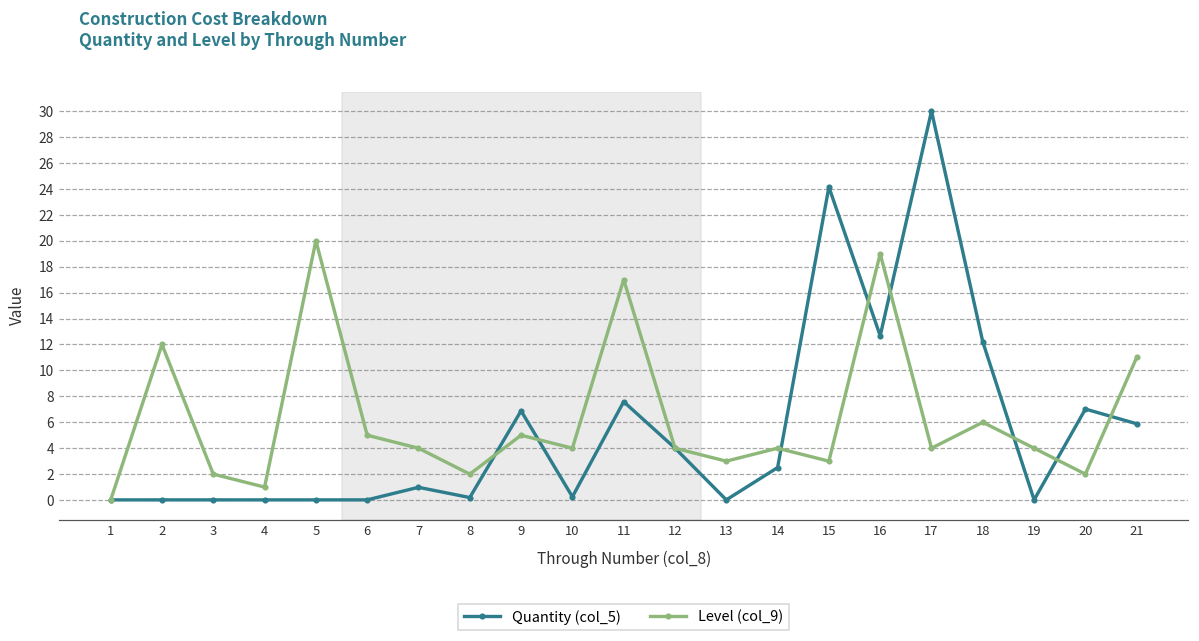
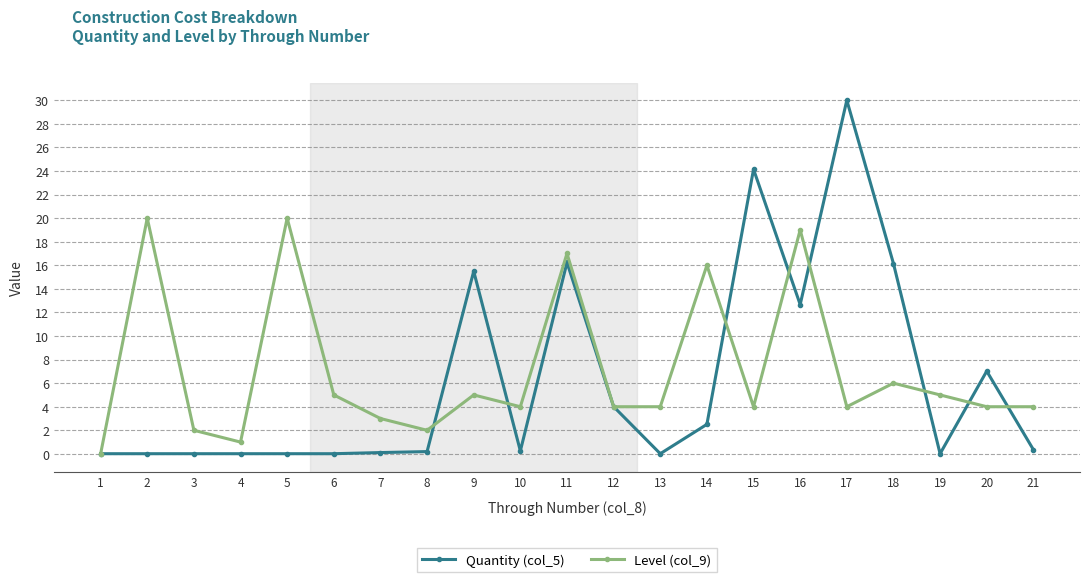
Level (col_9), 2: 12 -> 20
Quantity (col_5), 7: 1.0 -> 0.1
Level (col_9), 7: 4 -> 3
Quantity (col_5), 9: 6.9 -> 15.5
Quantity (col_5), 11: 7.6 -> 16.2
Level (col_9), 13: 3 -> 4
Level (col_9), 14: 4 -> 16
Level (col_9), 15: 3 -> 4
Quantity (col_5), 18: 12.2 -> 16.2
Level (col_9), 19: 4 -> 5
Level (col_9), 20: 2 -> 4
Quantity (col_5), 21: 5.9 -> 0.4
Level (col_9), 21: 11 -> 4
